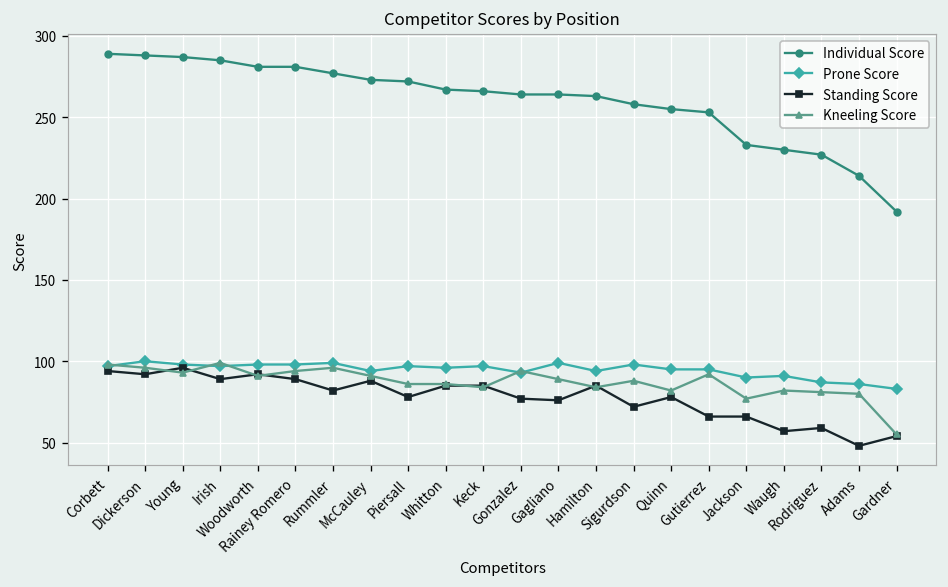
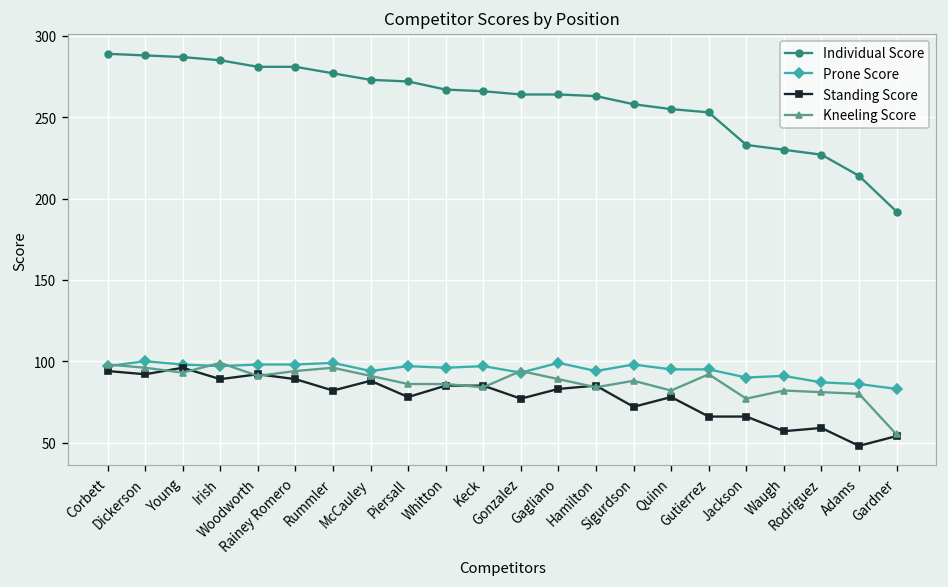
Standing Score, Gagliano: 76 -> 83
